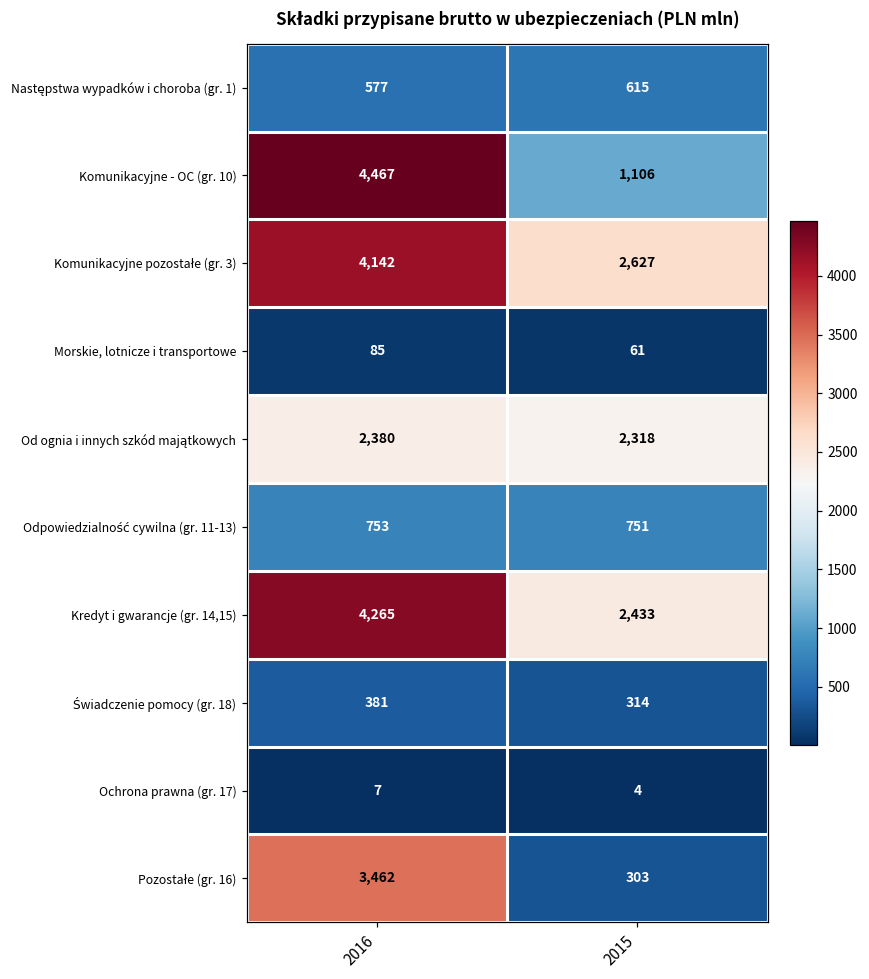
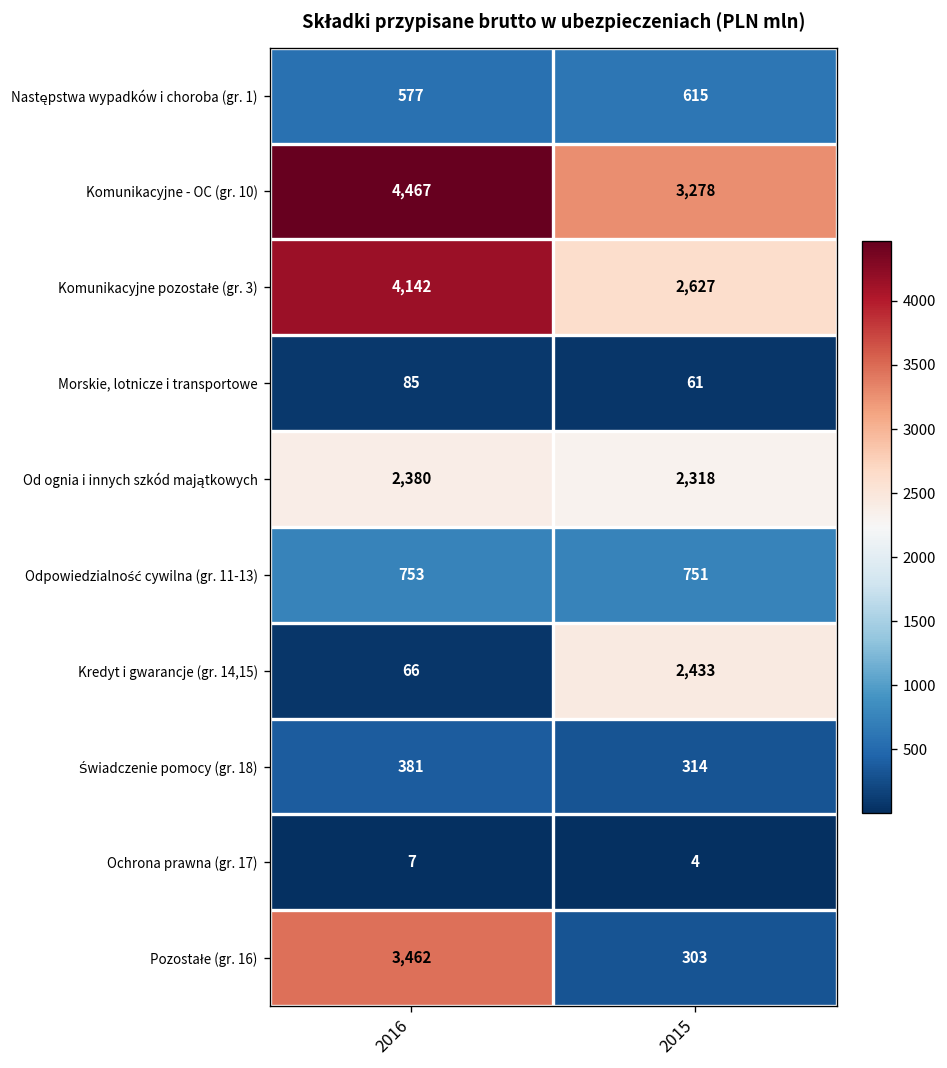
Komunikacyjne - OC (gr. 10), 2015: 1,106 -> 3,278
Kredyt i gwarancje (gr. 14,15), 2016: 4,265 -> 66
